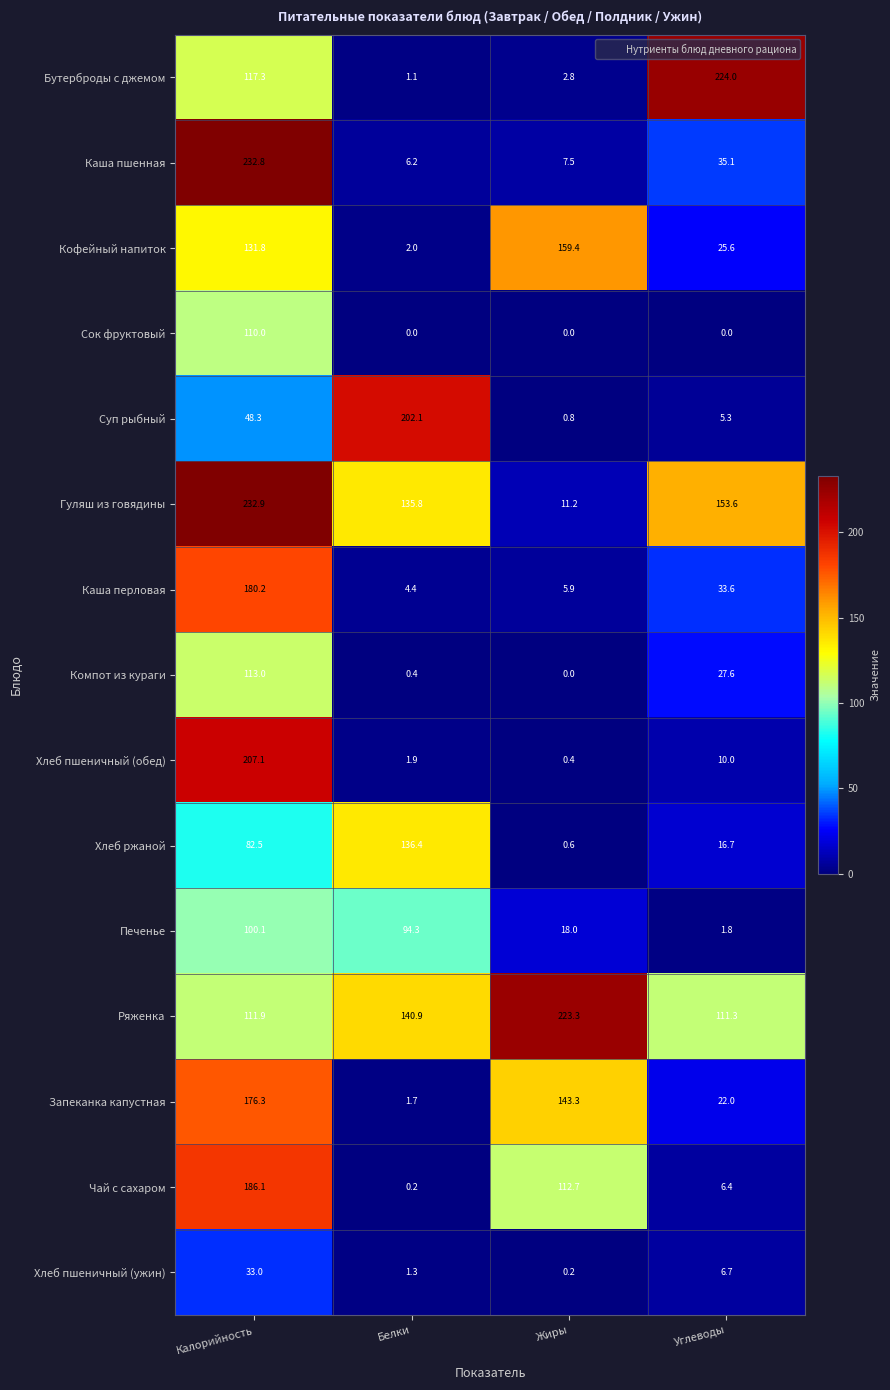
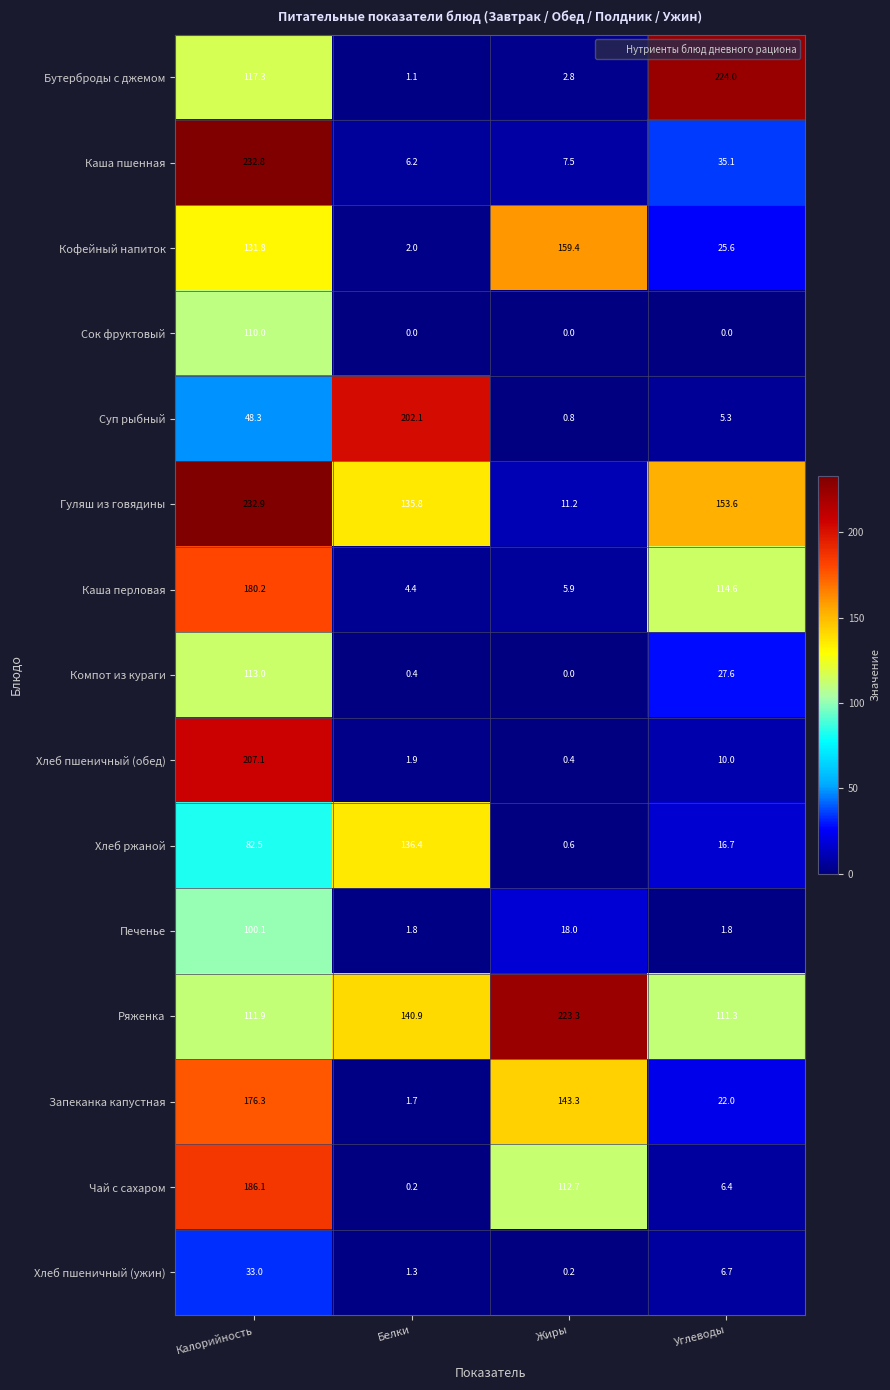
Каша перловая, Углеводы: 33.6 -> 114.6
Печенье, Белки: 94.3 -> 1.8
